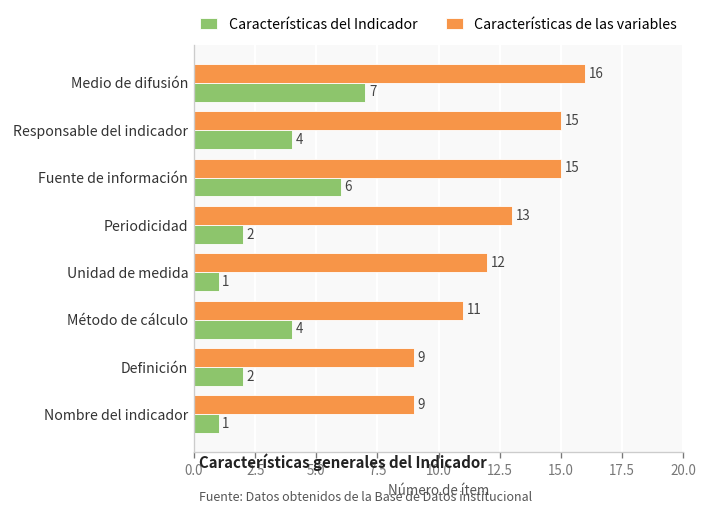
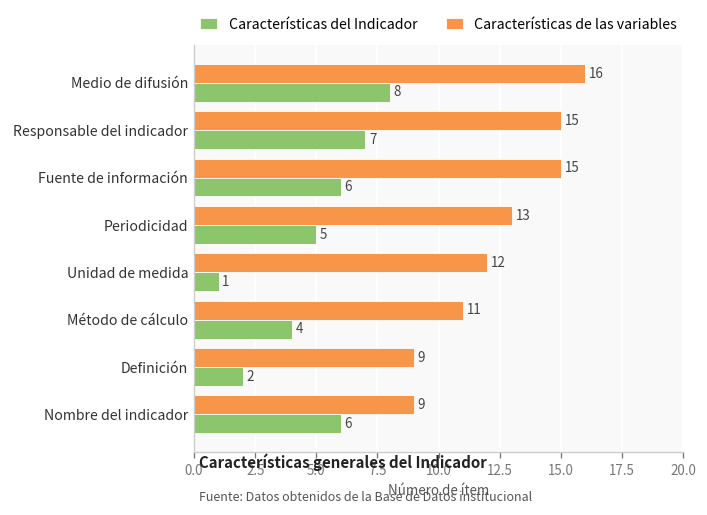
Características del Indicador, Medio de difusión: 7 -> 8
Características del Indicador, Responsable del indicador: 4 -> 7
Características del Indicador, Periodicidad: 2 -> 5
Características del Indicador, Nombre del indicador: 1 -> 6
